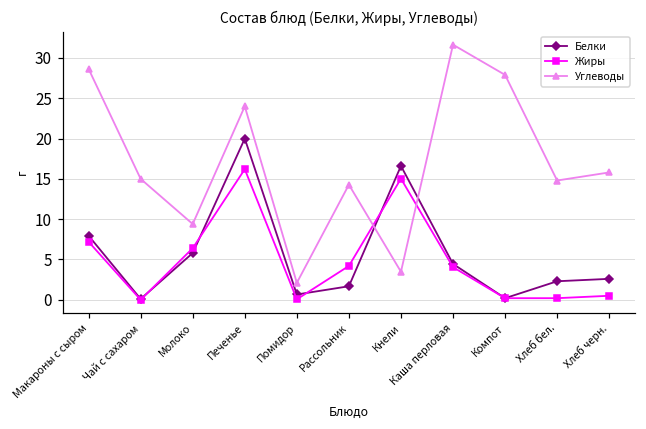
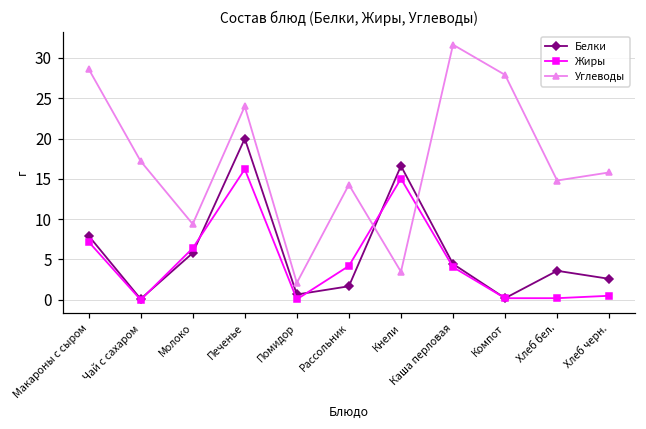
Углеводы, Чай с сахаром: 15 -> 17
Белки, Хлеб бел.: 2 -> 4
